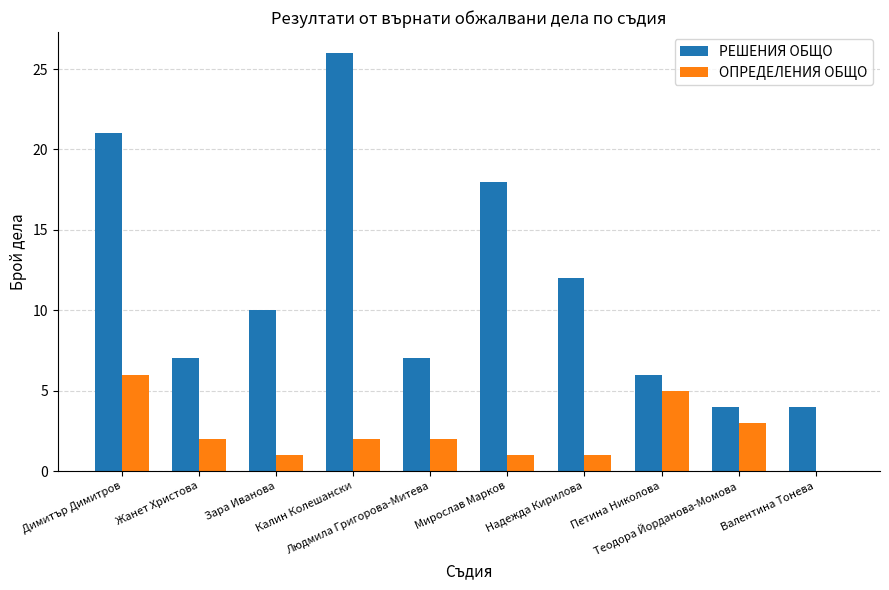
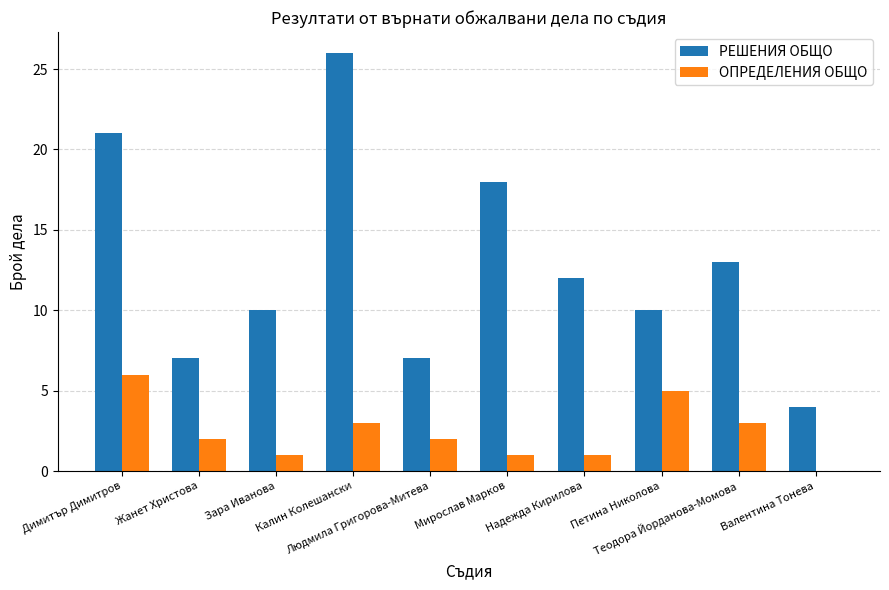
ОПРЕДЕЛЕНИЯ ОБЩО, Калин Колешански: 2 -> 3
РЕШЕНИЯ ОБЩО, Петина Николова: 6 -> 10
РЕШЕНИЯ ОБЩО, Теодора Йорданова-Момова: 4 -> 13
